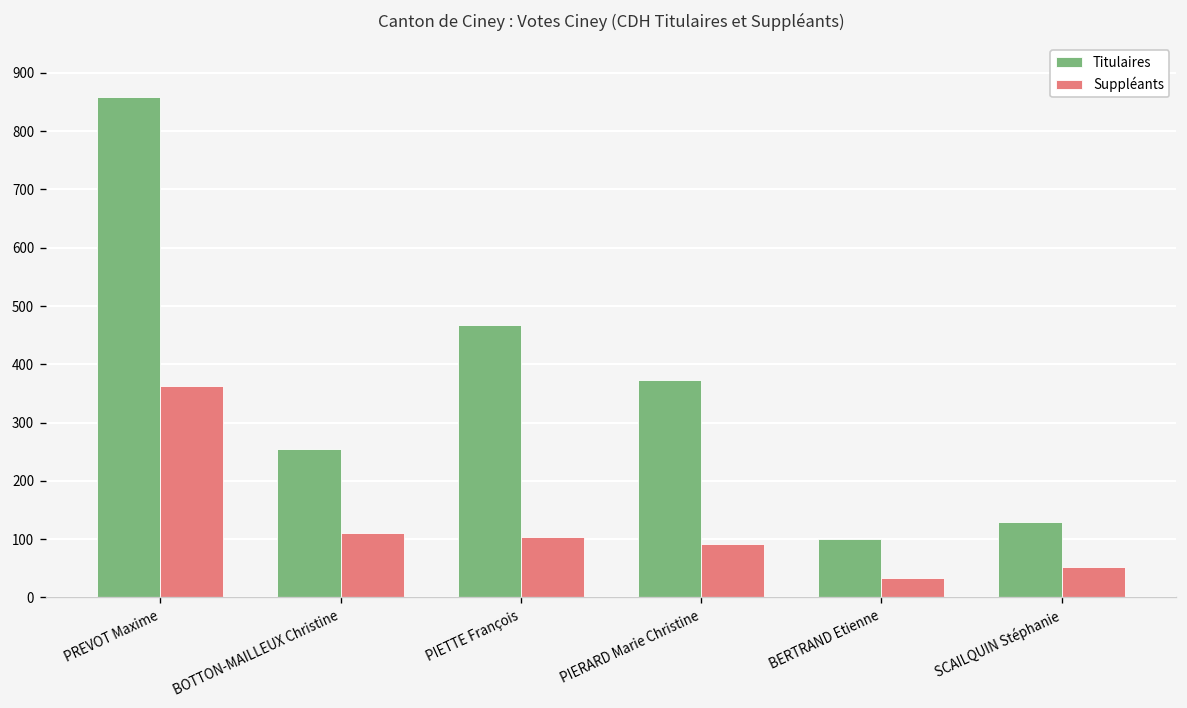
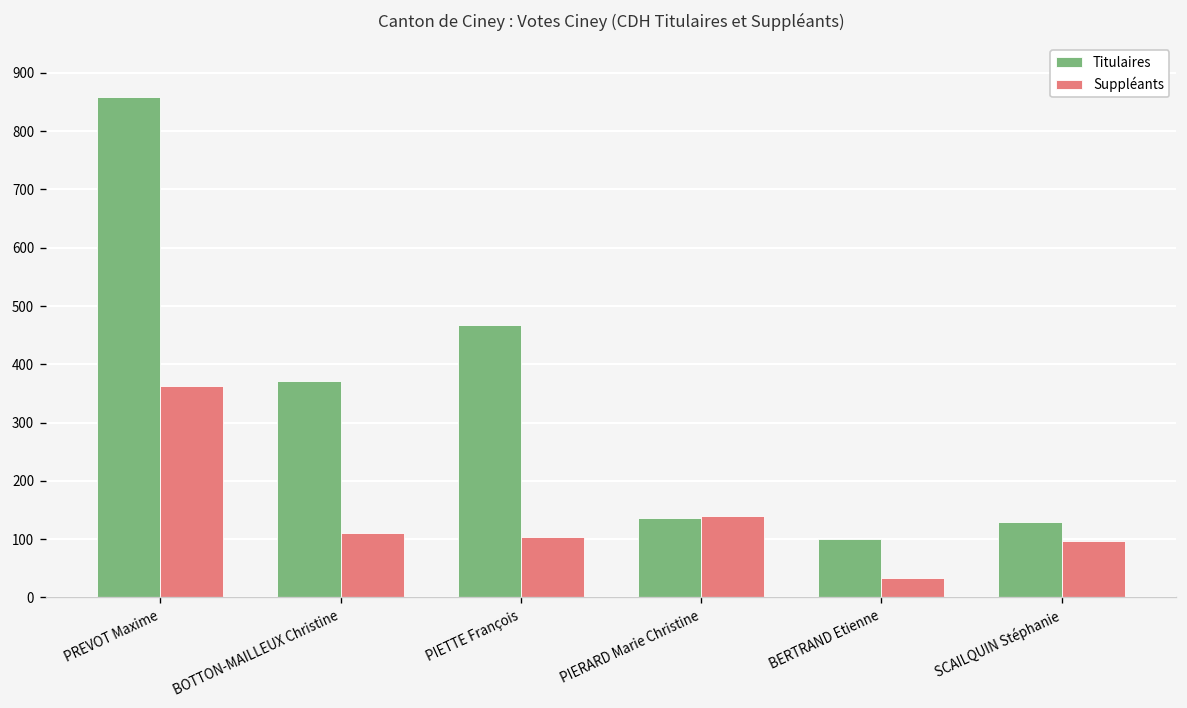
Titulaires, BOTTON-MAILLEUX Christine: 250 -> 370
Titulaires, PIERARD Marie Christine: 370 -> 140
Suppléants, PIERARD Marie Christine: 90 -> 140
Suppléants, SCAILQUIN Stéphanie: 50 -> 100
